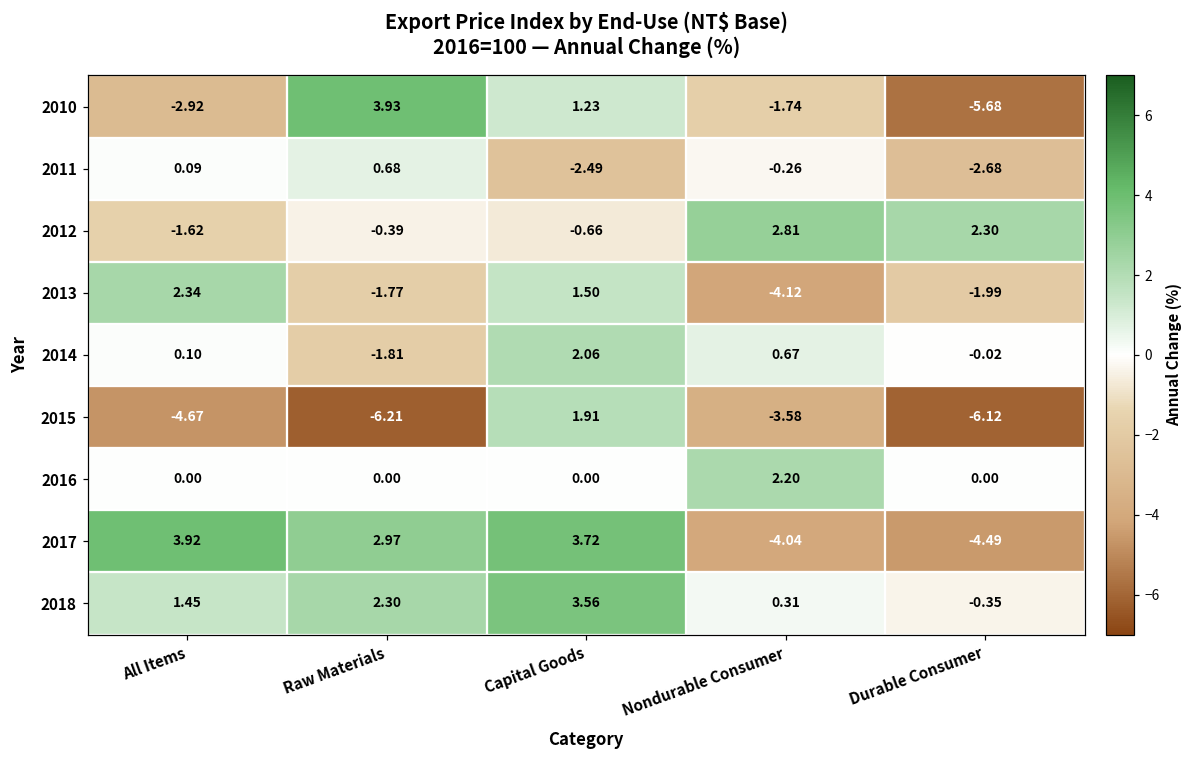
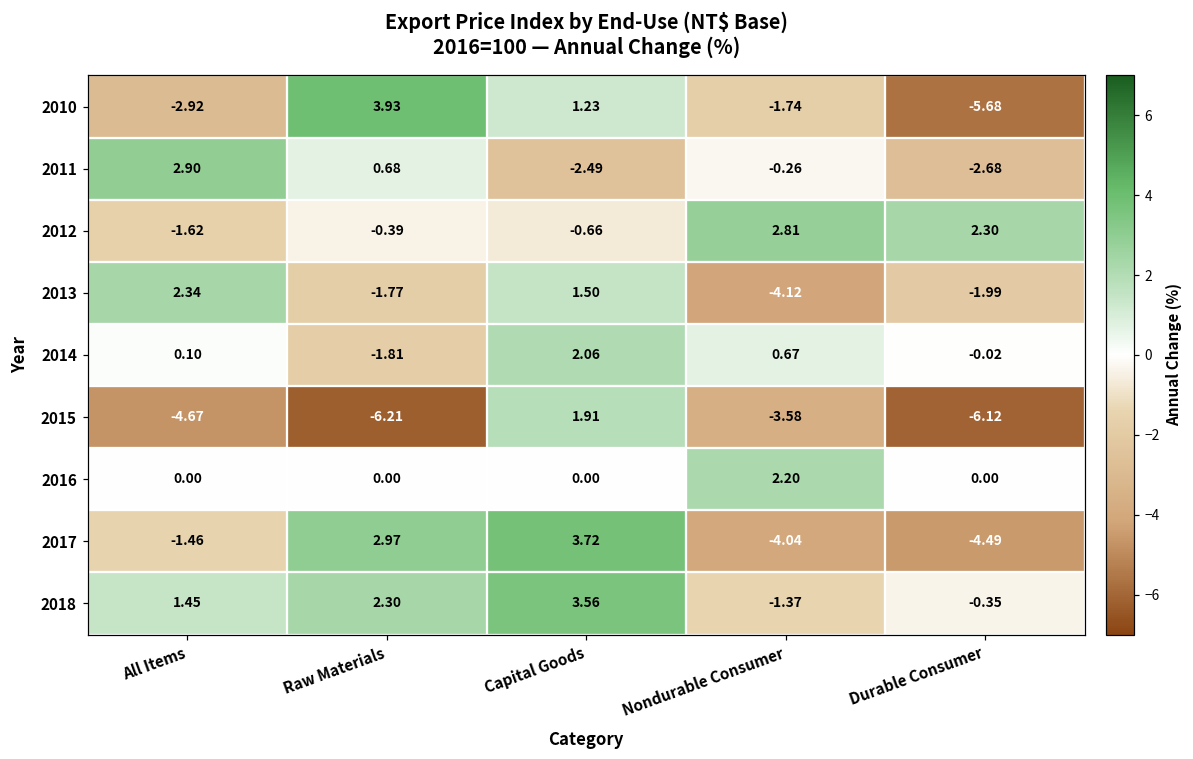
2011, All Items: 0.09 -> 2.90
2017, All Items: 3.92 -> -1.46
2018, Nondurable Consumer: 0.31 -> -1.37
